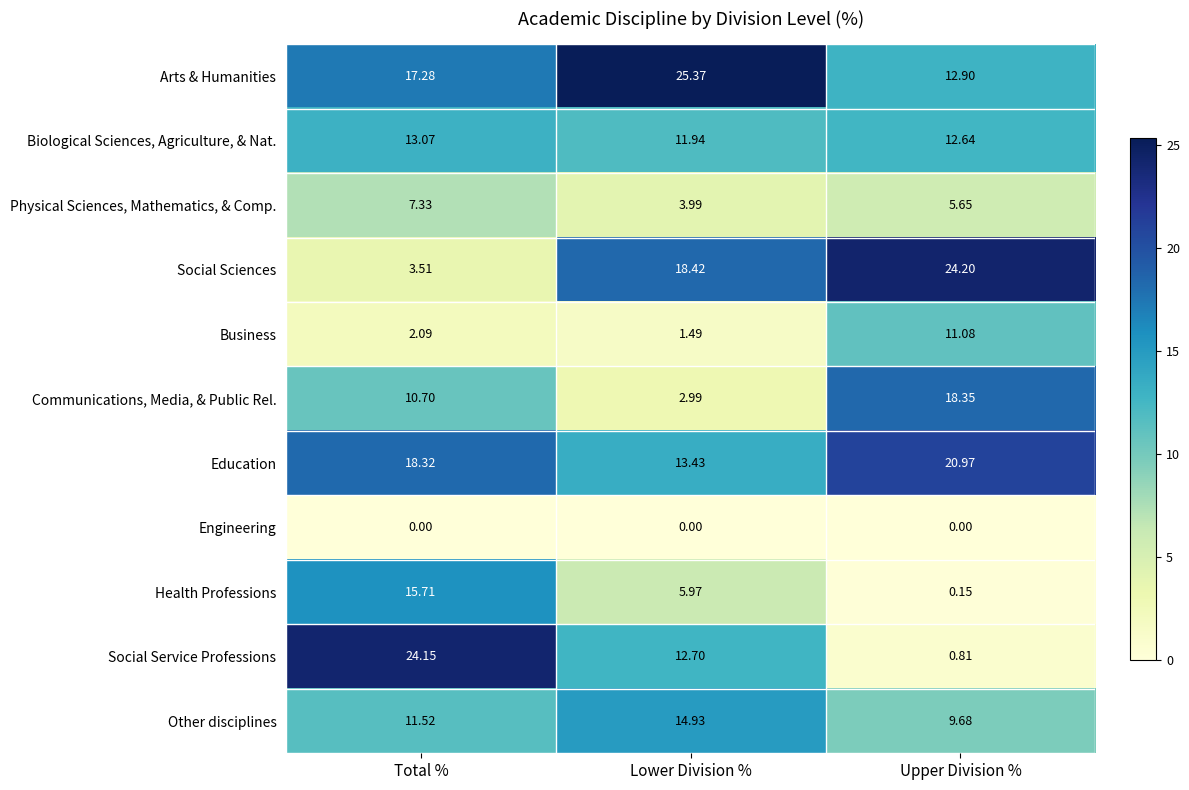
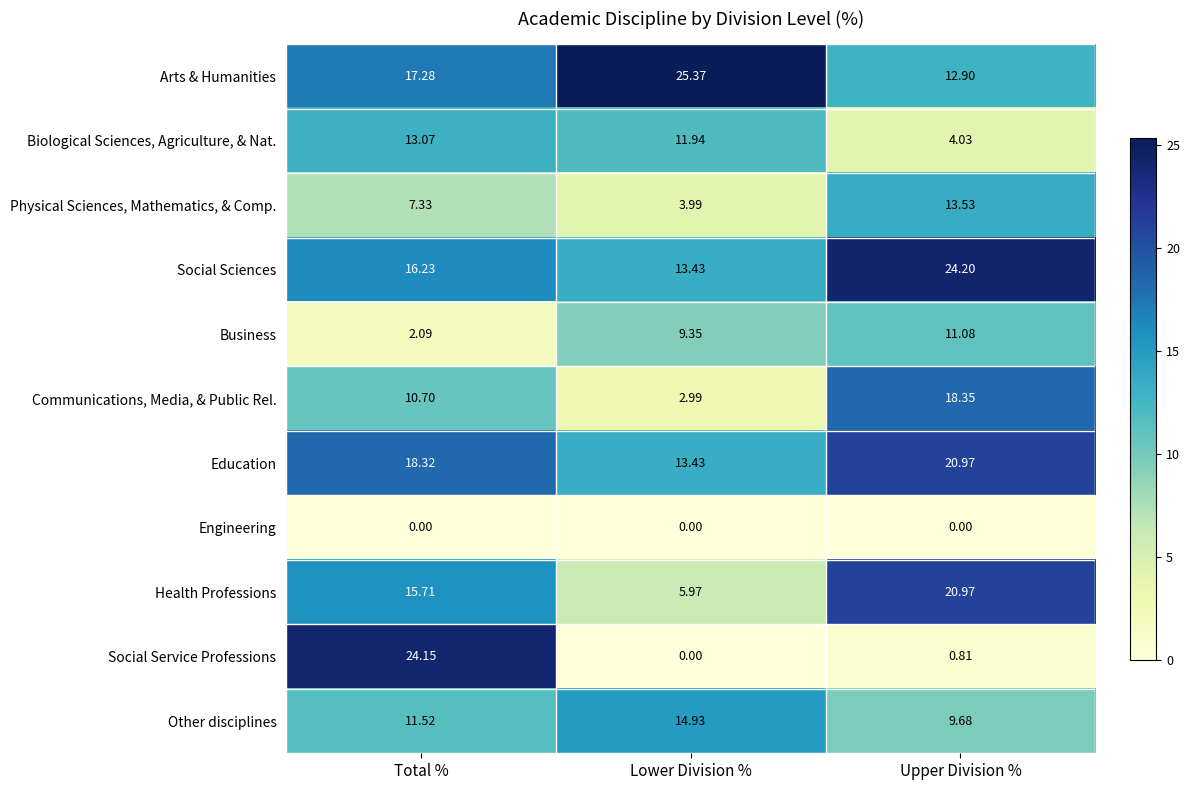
Biological Sciences, Agriculture, & Nat., Upper Division %: 12.64 -> 4.03
Physical Sciences, Mathematics, & Comp., Upper Division %: 5.65 -> 13.53
Social Sciences, Total %: 3.51 -> 16.23
Social Sciences, Lower Division %: 18.42 -> 13.43
Business, Lower Division %: 1.49 -> 9.35
Health Professions, Upper Division %: 0.15 -> 20.97
Social Service Professions, Lower Division %: 12.70 -> 0.00
